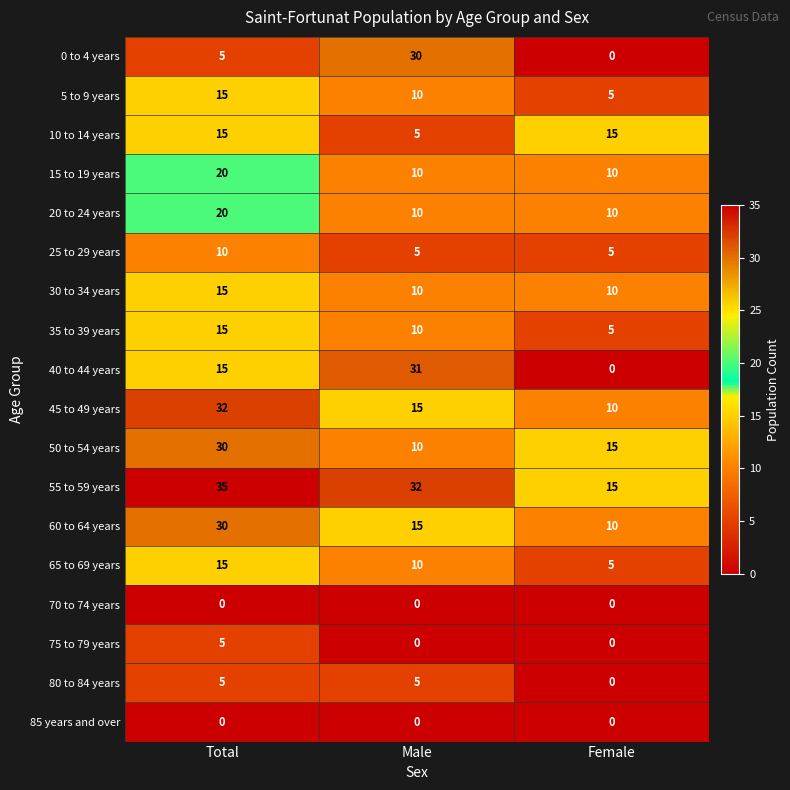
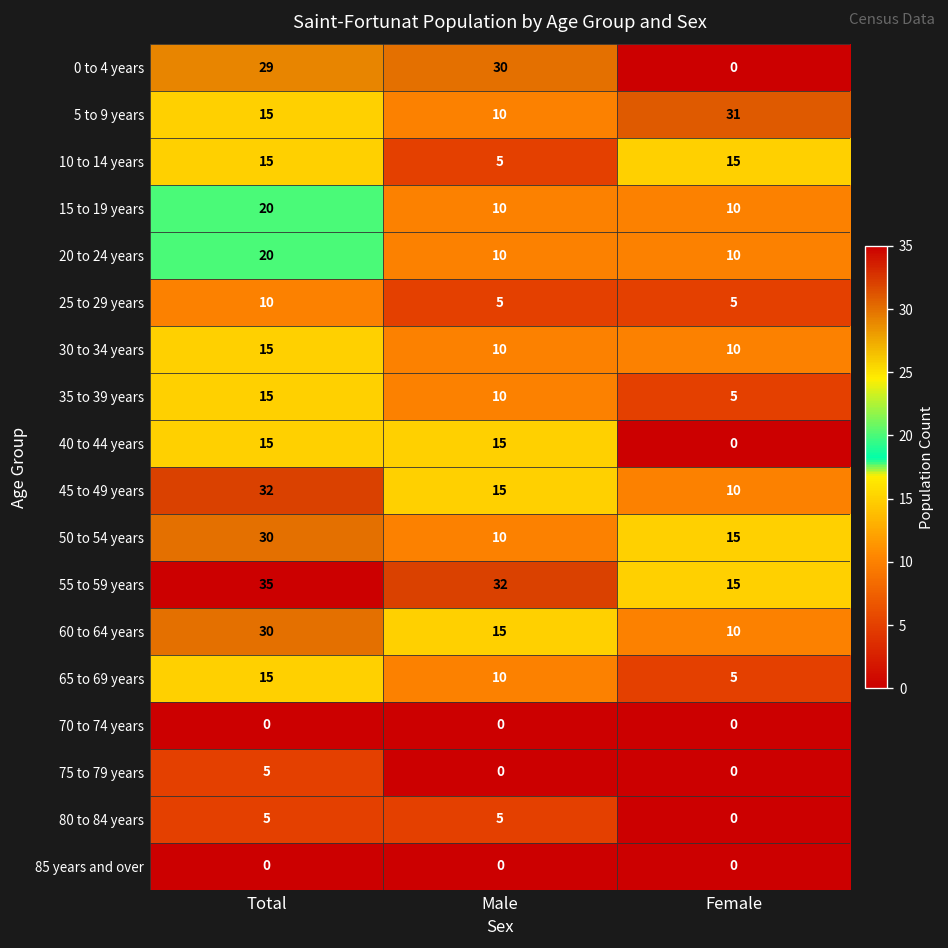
0 to 4 years, Total: 5 -> 29
5 to 9 years, Female: 5 -> 31
40 to 44 years, Male: 31 -> 15
